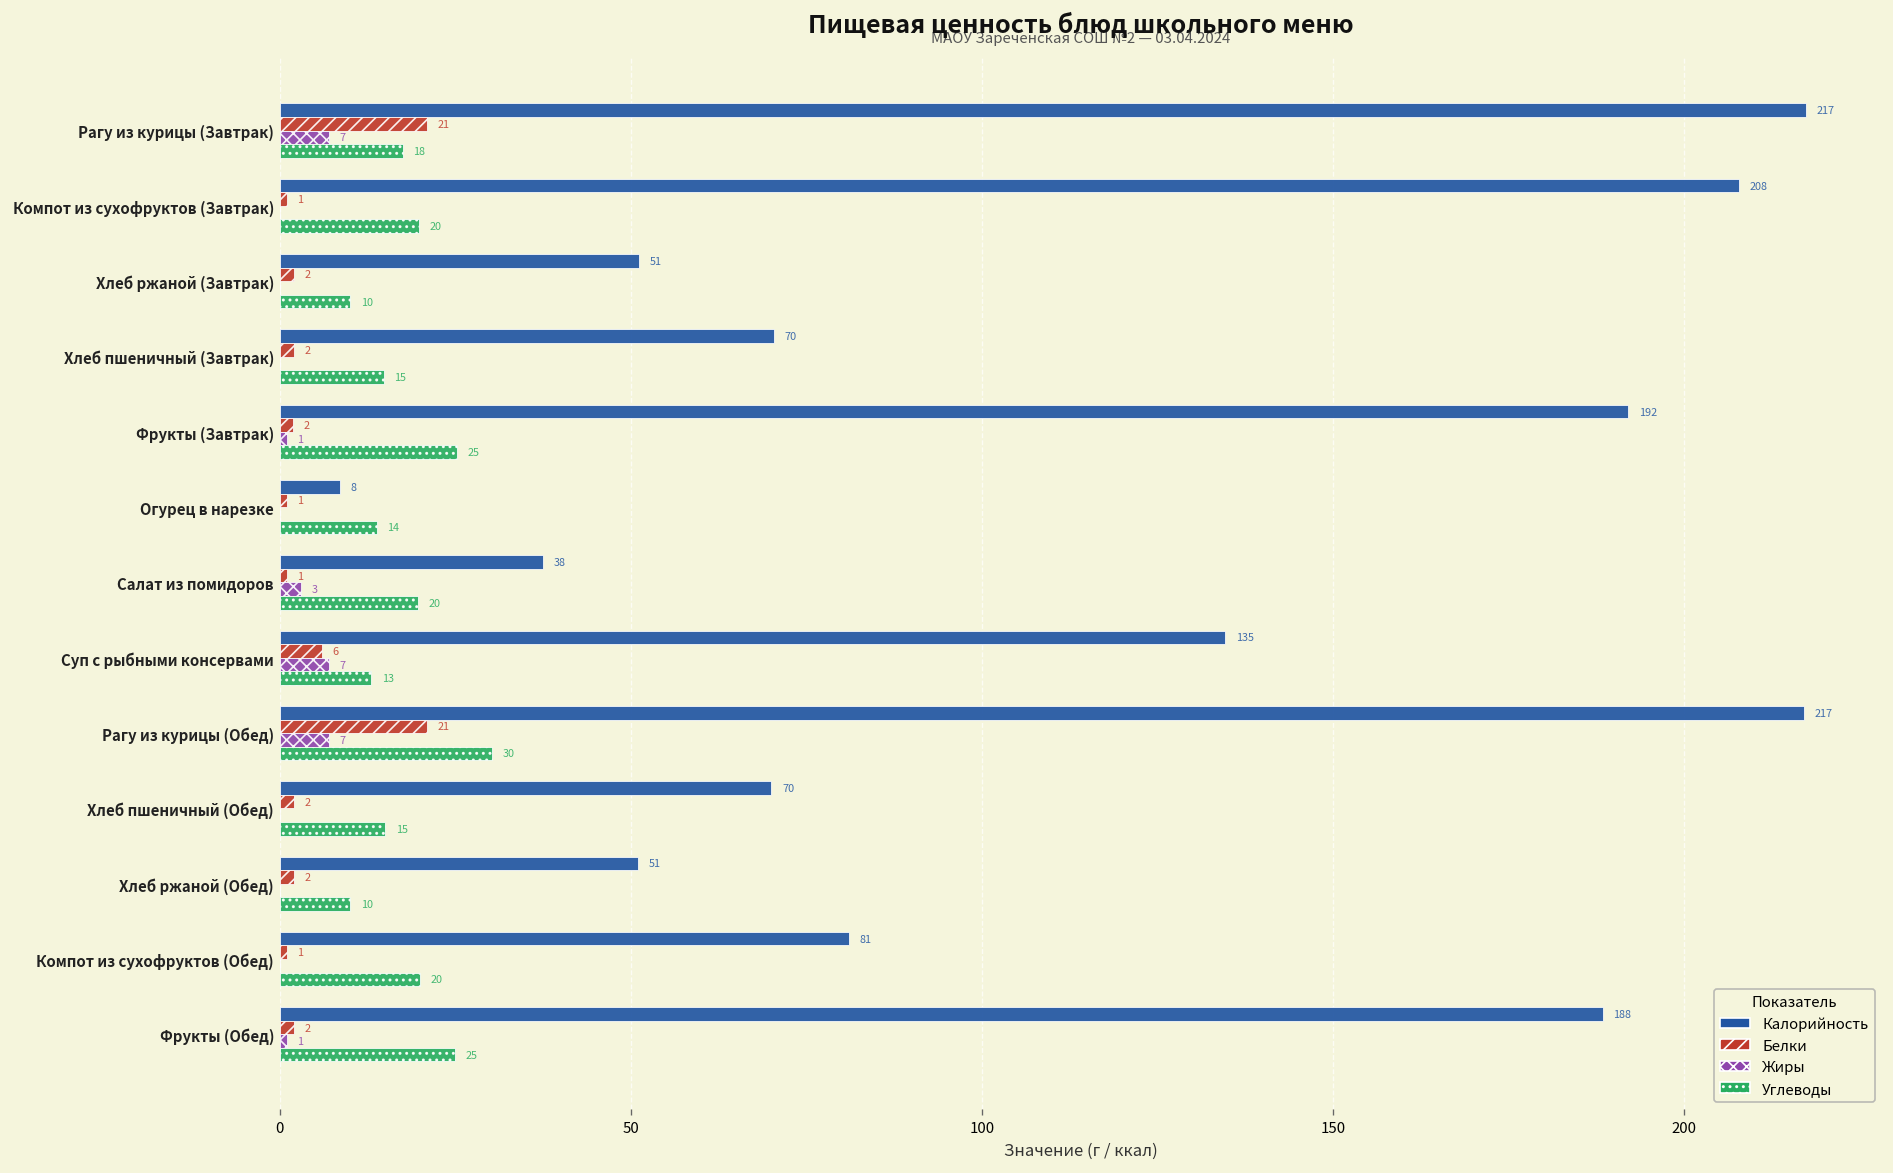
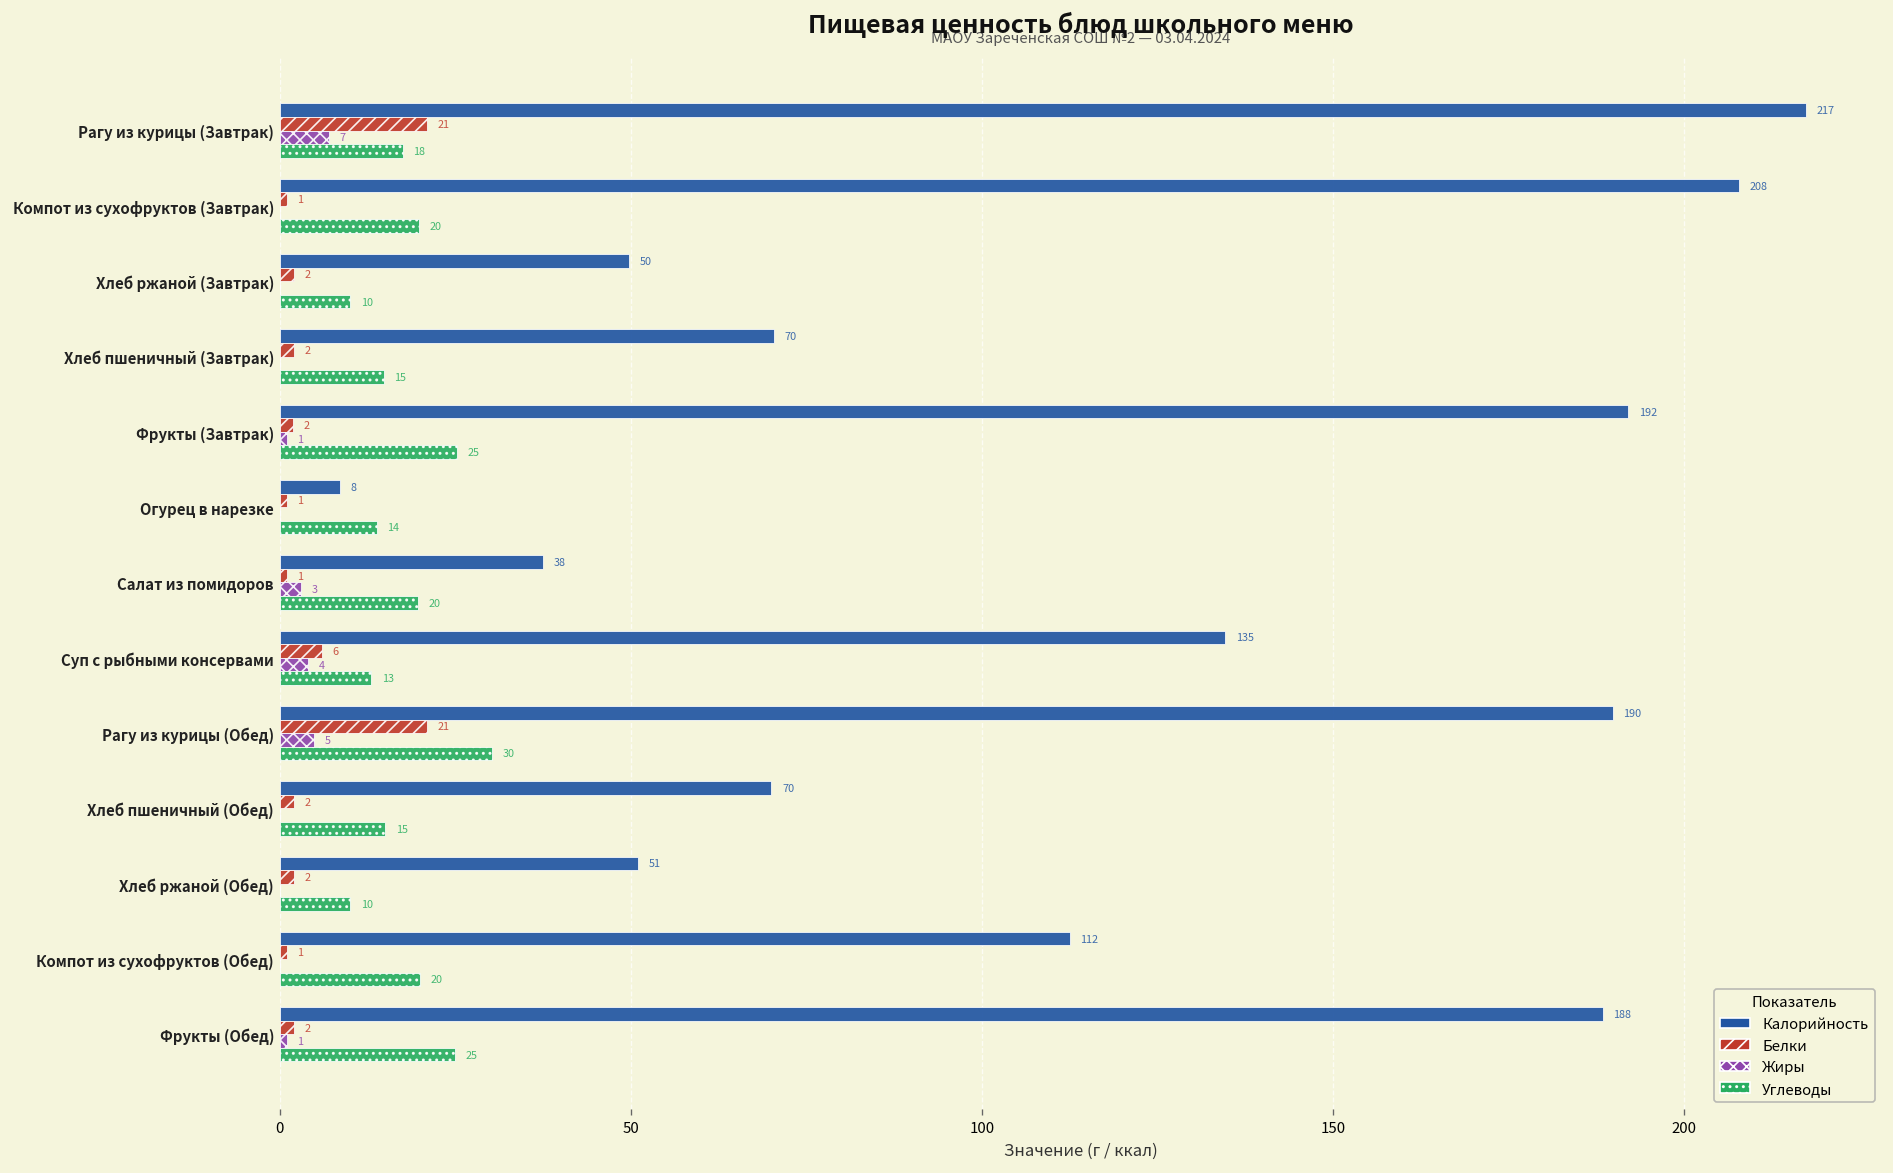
Калорийность, Хлеб ржаной (Завтрак): 51 -> 50
Жиры, Суп с рыбными консервами: 7 -> 4
Калорийность, Рагу из курицы (Обед): 217 -> 190
Жиры, Рагу из курицы (Обед): 7 -> 5
Калорийность, Компот из сухофруктов (Обед): 81 -> 112
